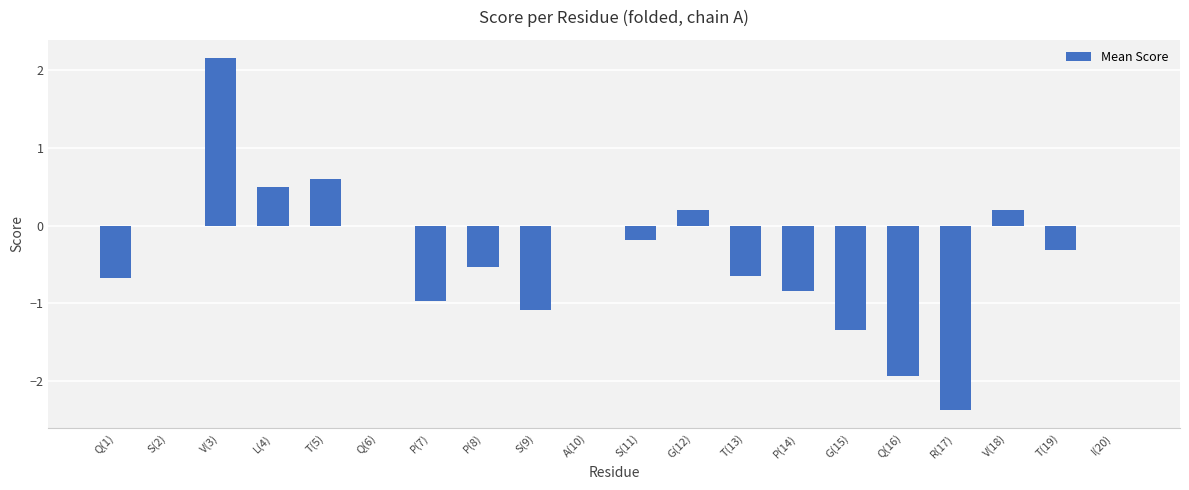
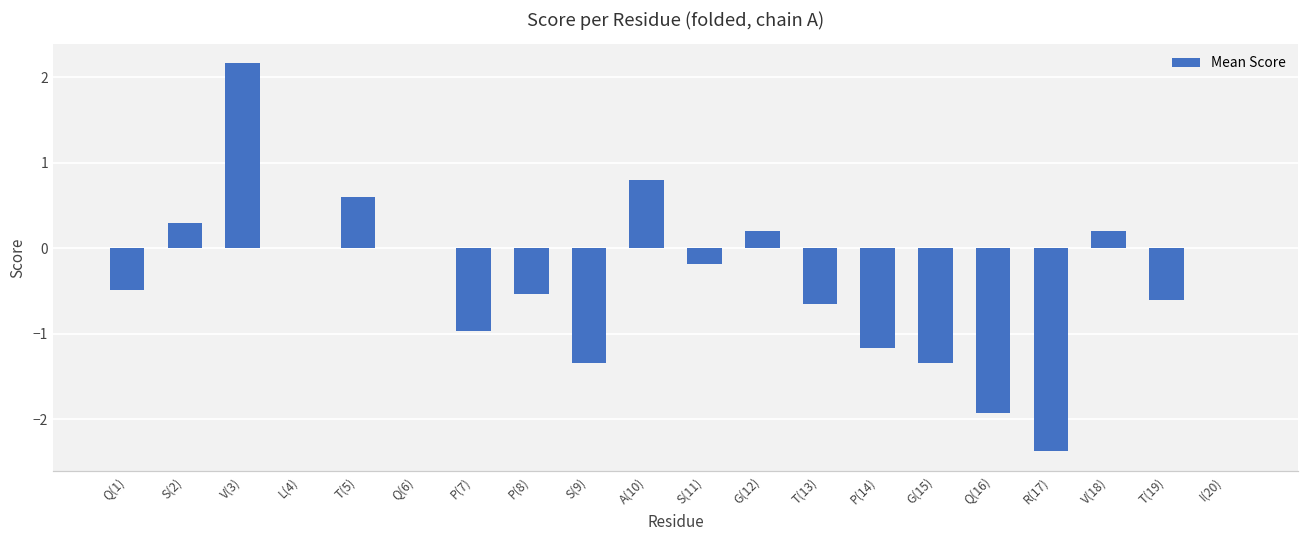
Q(1): -0.7 -> -0.5
S(2): 0.0 -> 0.3
L(4): 0.5 -> 0.0
S(9): -1.1 -> -1.3
A(10): 0.0 -> 0.8
P(14): -0.8 -> -1.2
T(19): -0.3 -> -0.6
